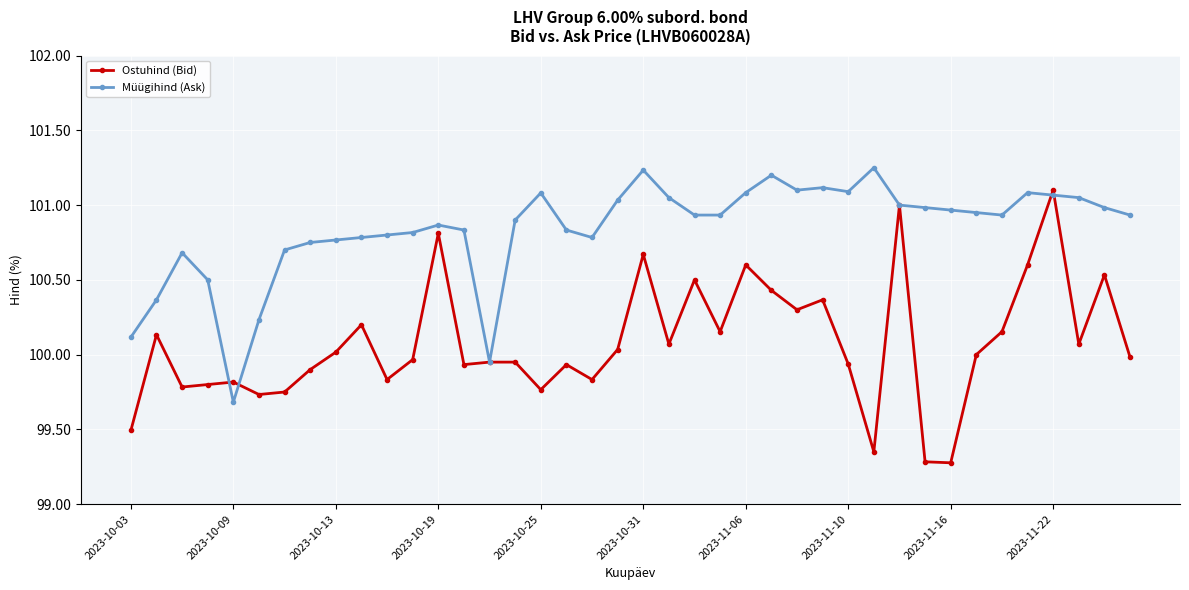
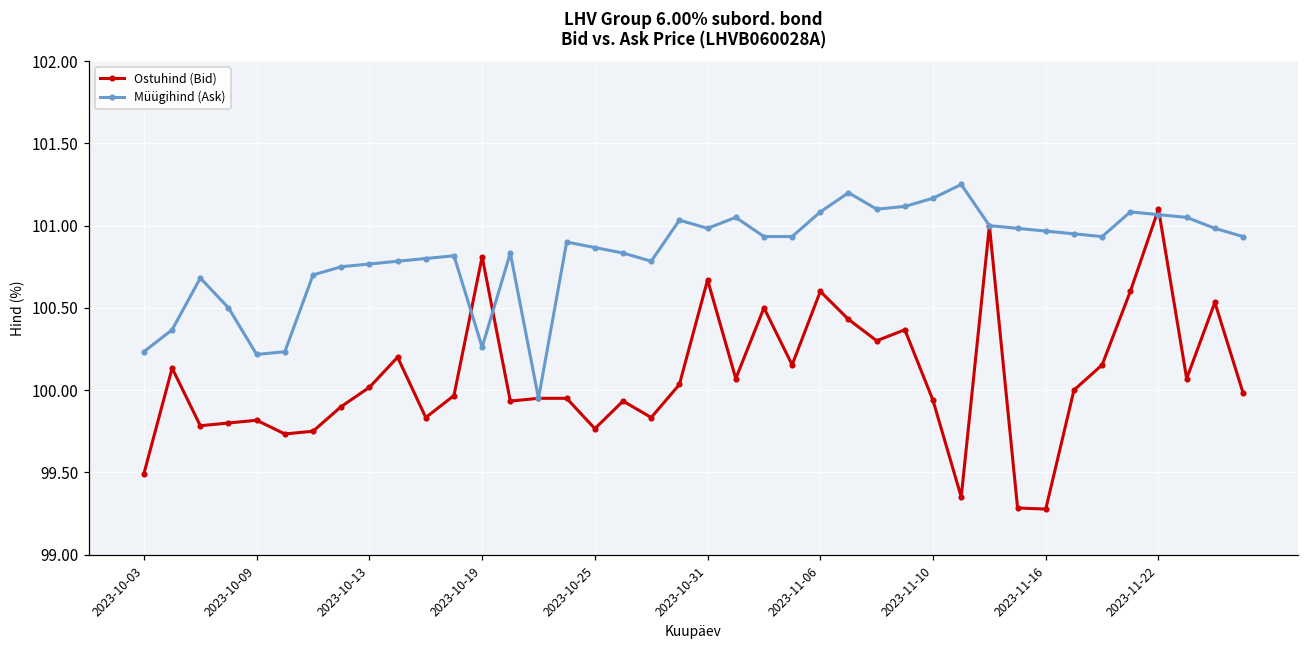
Müügihind (Ask), 2023-10-03: 100.12 -> 100.23
Müügihind (Ask), 2023-10-09: 99.68 -> 100.22
Müügihind (Ask), 2023-10-19: 100.87 -> 100.26
Müügihind (Ask), 2023-10-25: 101.08 -> 100.87
Müügihind (Ask), 2023-10-31: 101.23 -> 100.98
Müügihind (Ask), 2023-11-10: 101.09 -> 101.17
